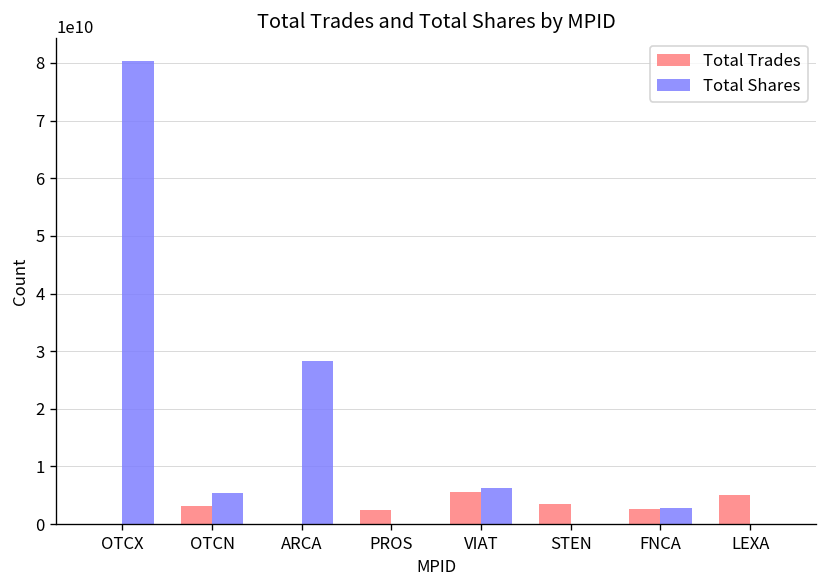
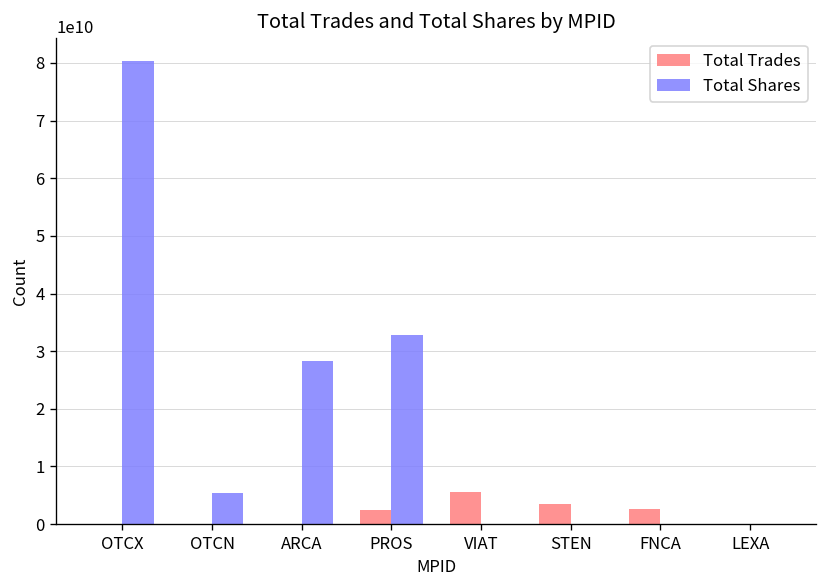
Total Trades, OTCN: 3000000000 -> 0
Total Shares, PROS: 0 -> 33000000000
Total Shares, VIAT: 6000000000 -> 0
Total Shares, FNCA: 3000000000 -> 0
Total Trades, LEXA: 5000000000 -> 0
